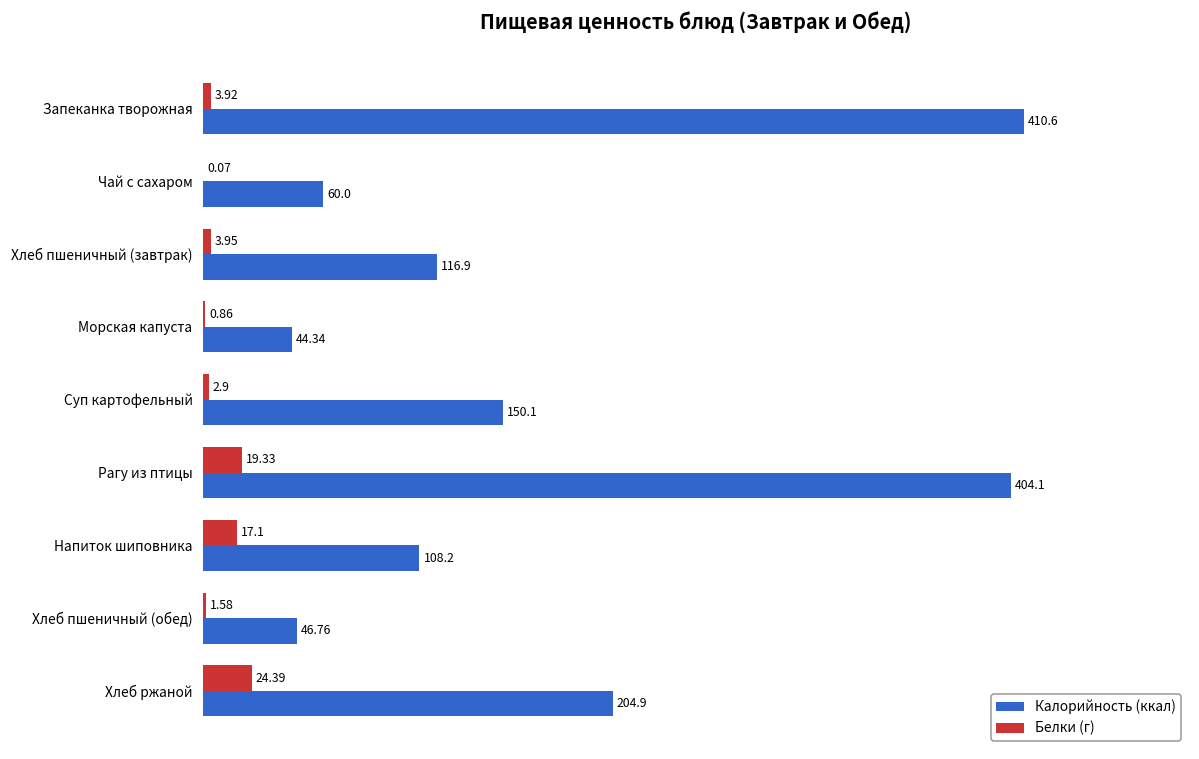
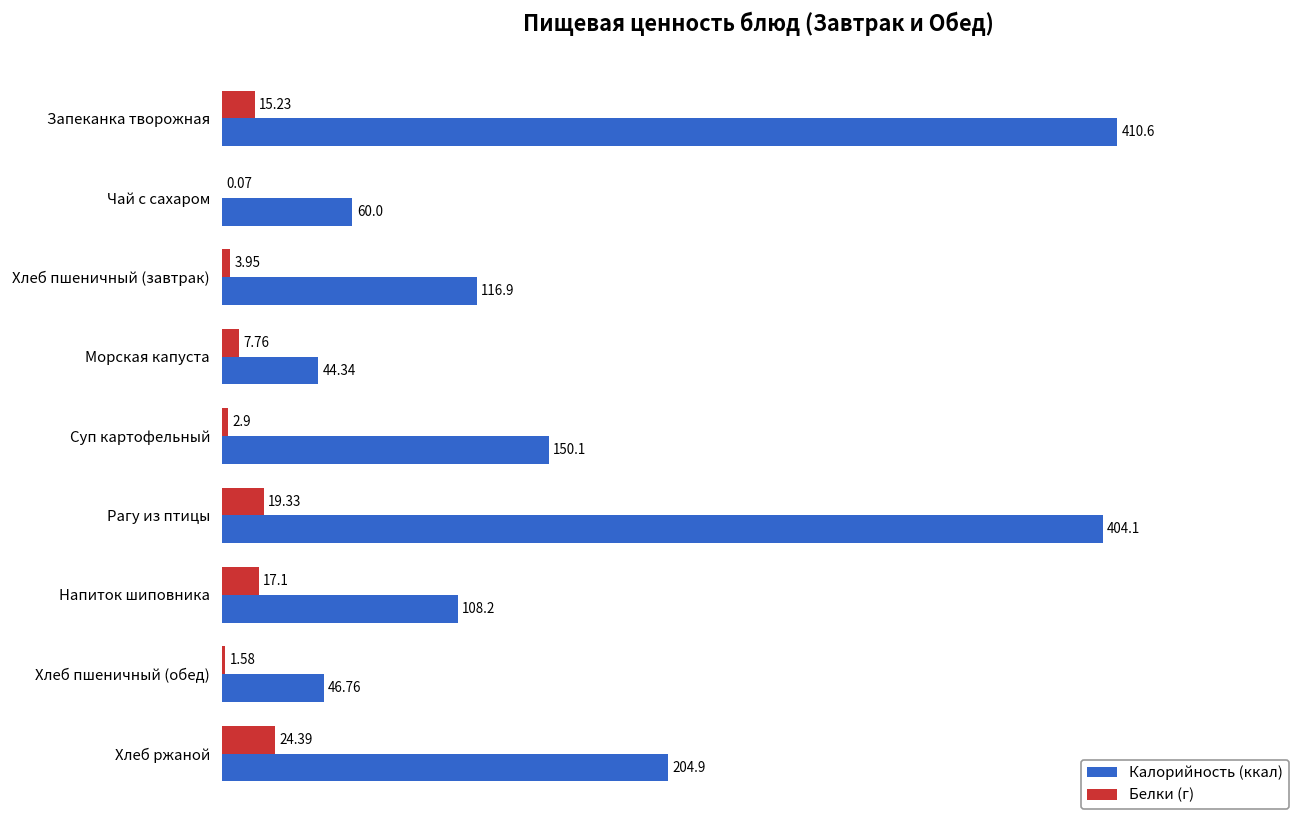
Белки (г), Запеканка творожная: 3.92 -> 15.23
Белки (г), Морская капуста: 0.86 -> 7.76
